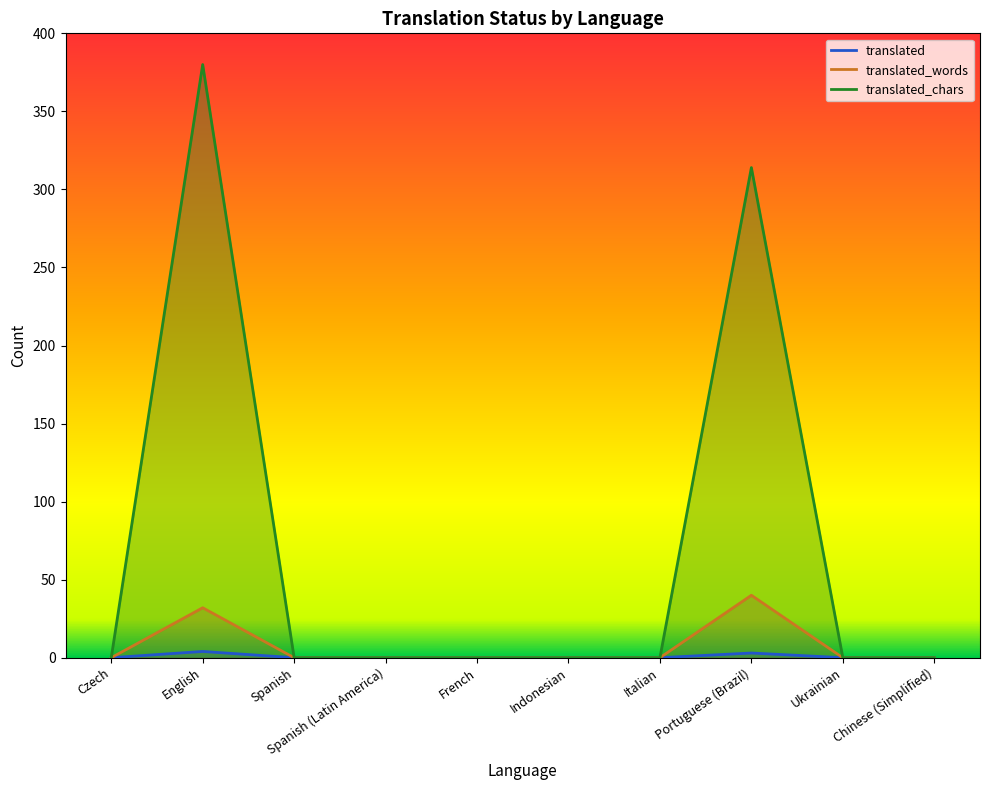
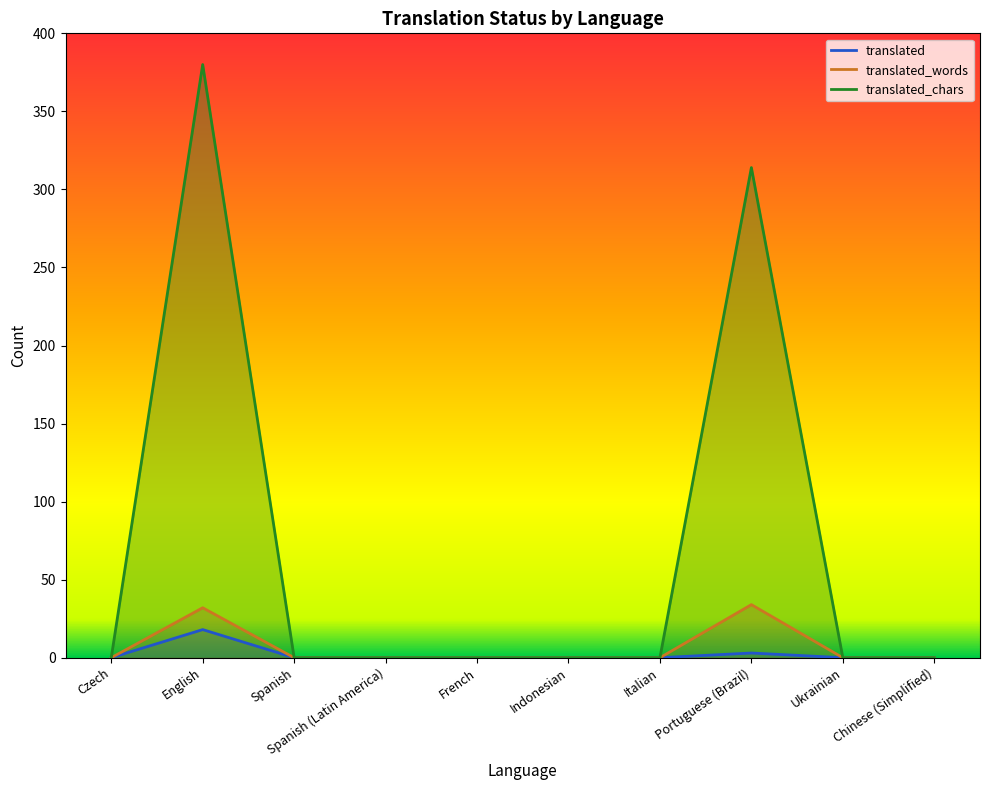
translated, English: 4 -> 18
translated_words, Portuguese (Brazil): 40 -> 34
